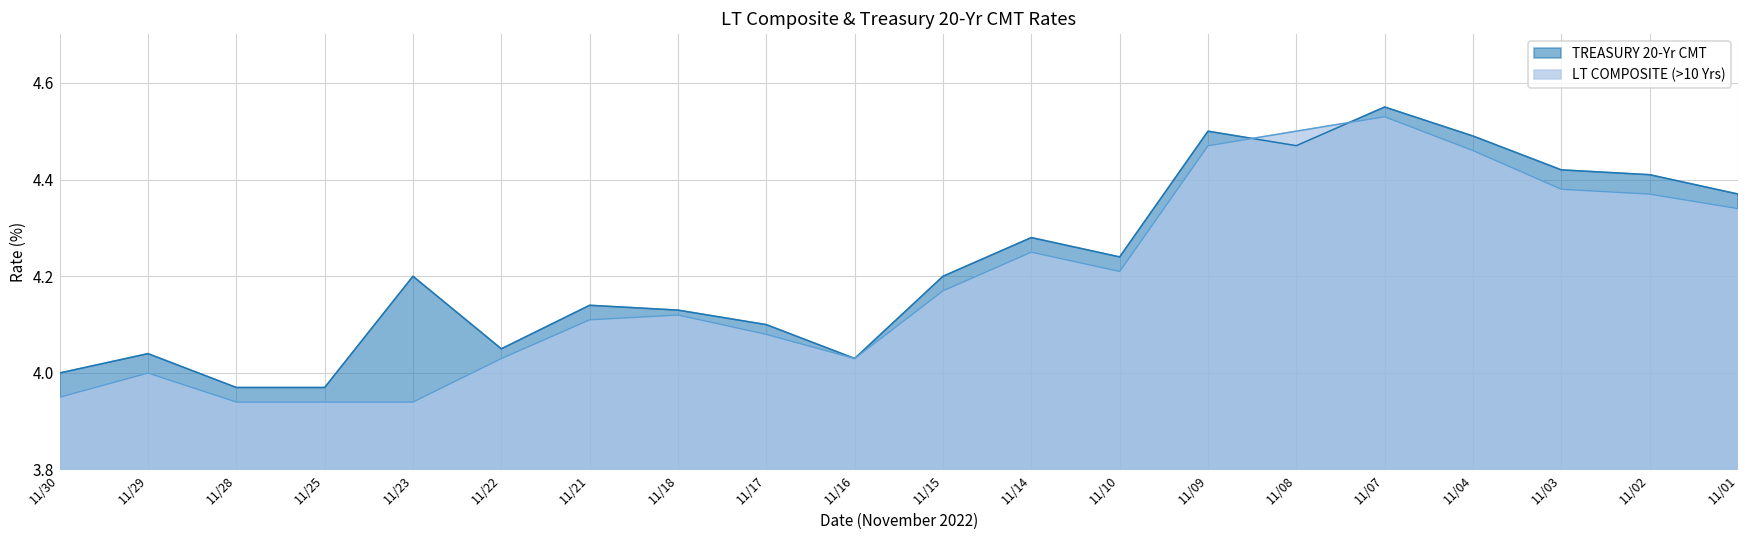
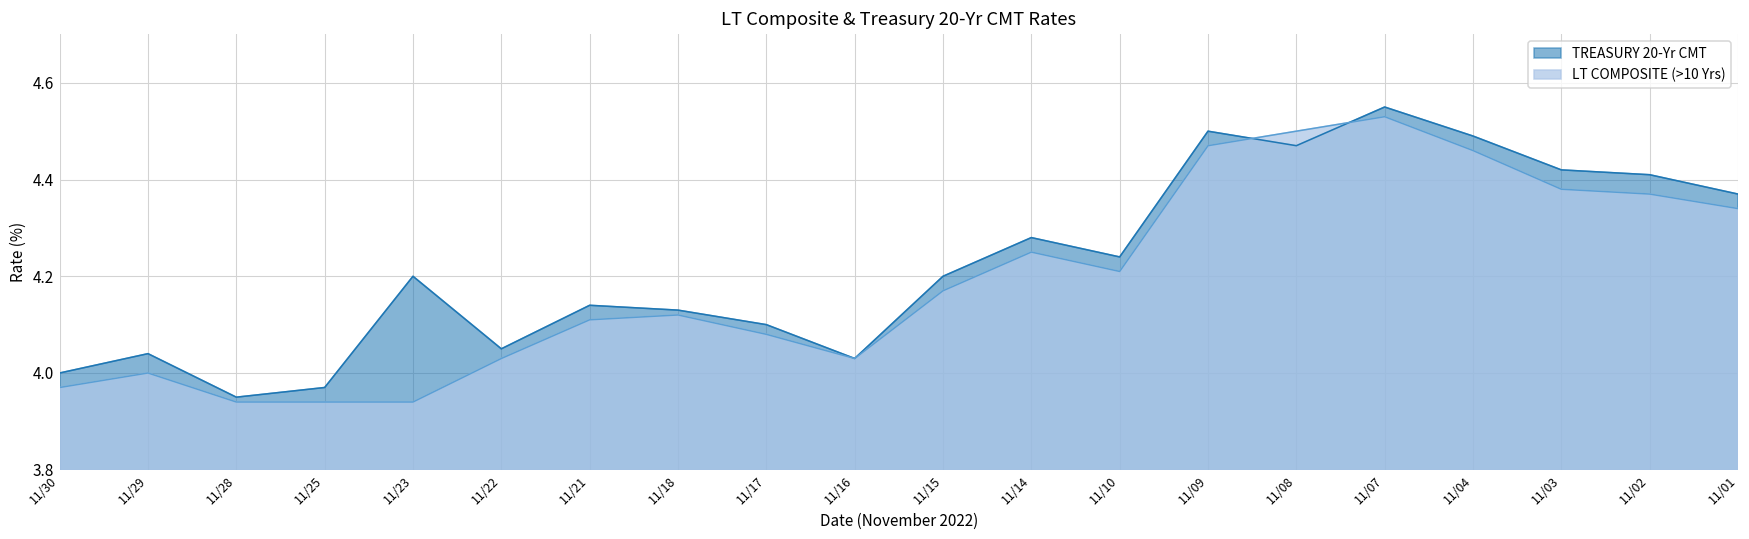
LT COMPOSITE (>10 Yrs), 11/30: 3.95 -> 3.97
TREASURY 20-Yr CMT, 11/28: 3.97 -> 3.95
